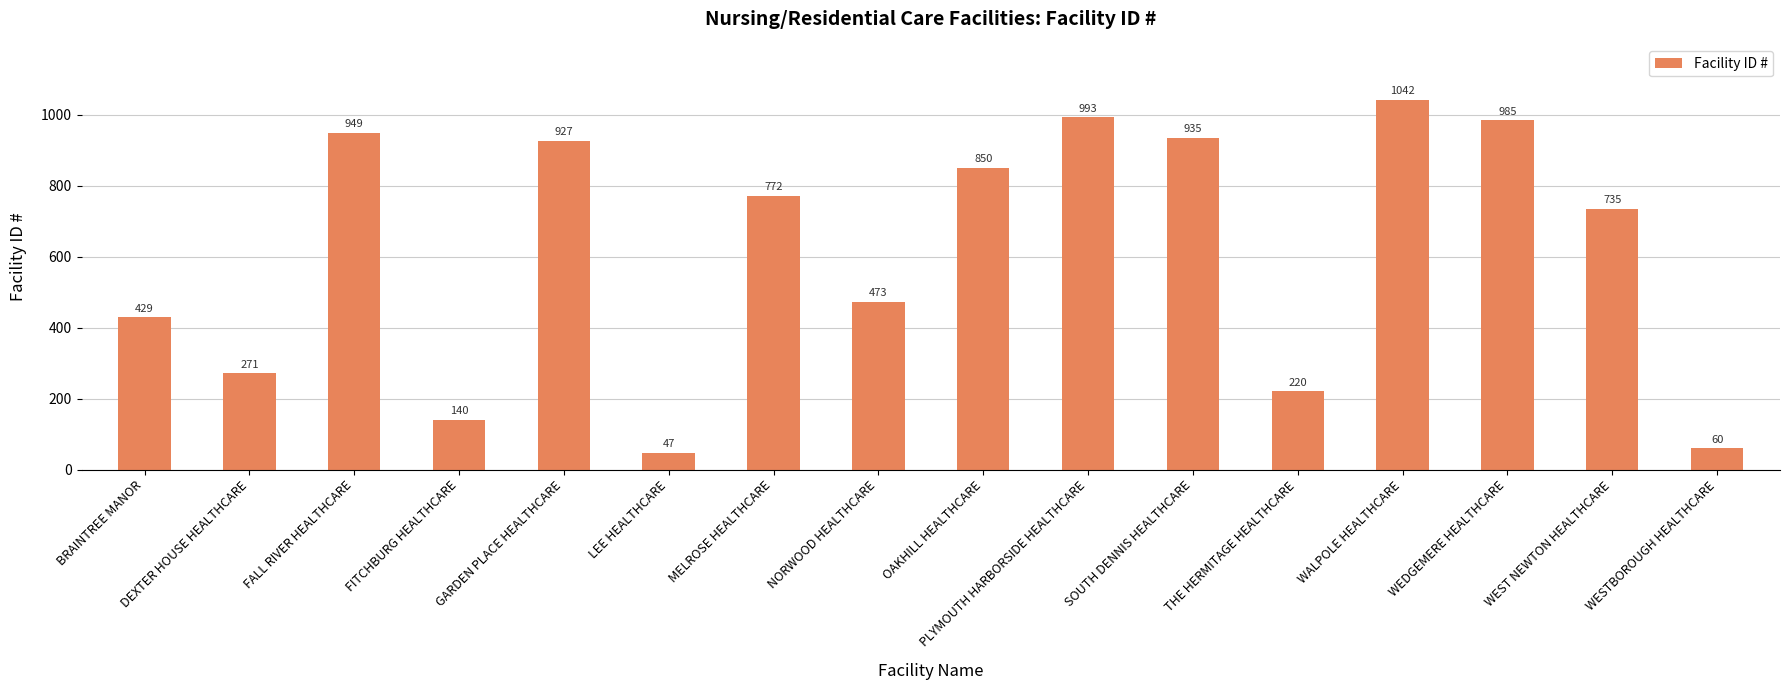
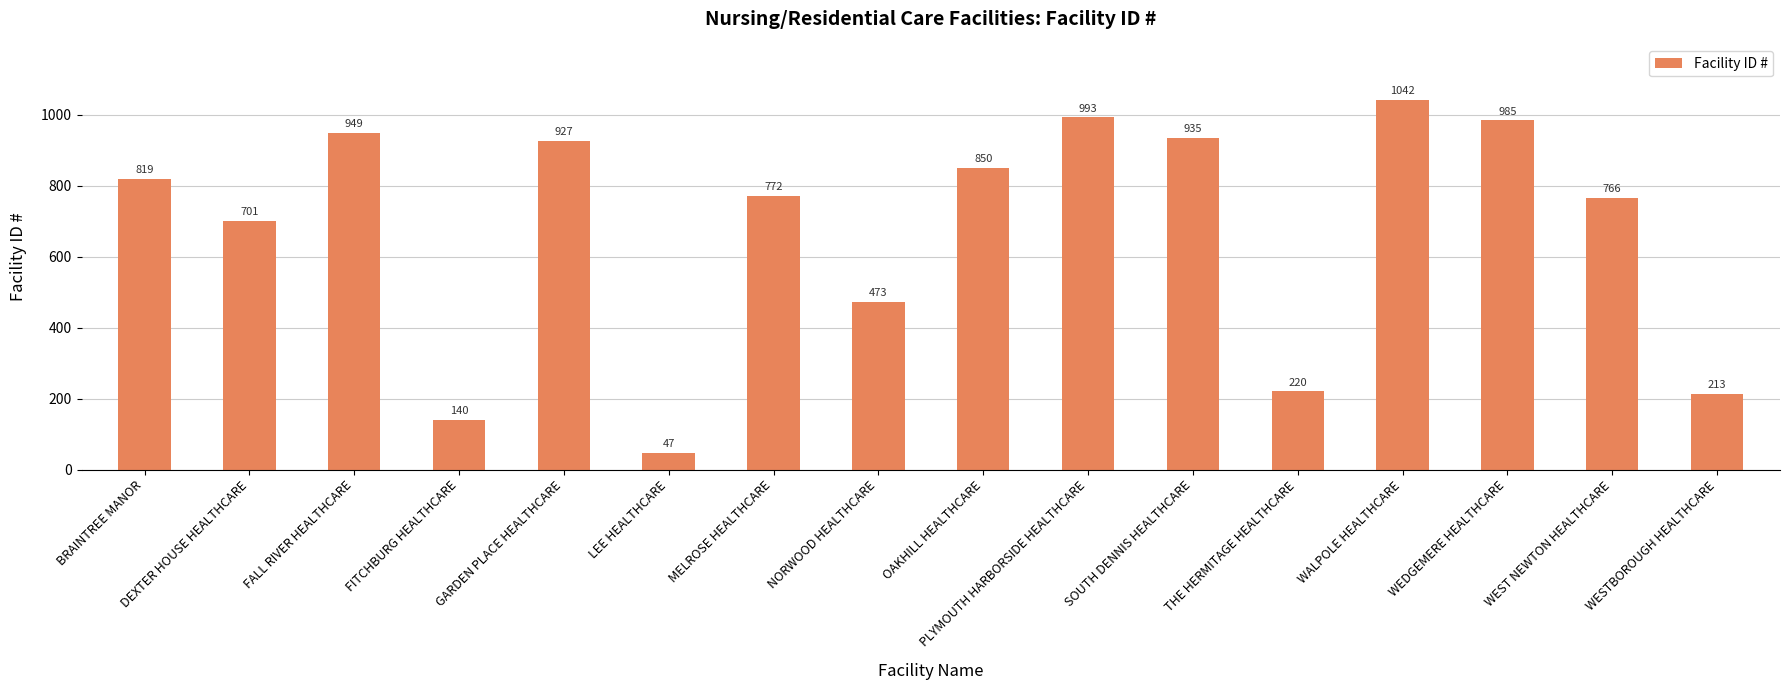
BRAINTREE MANOR: 429 -> 819
DEXTER HOUSE HEALTHCARE: 271 -> 701
WEST NEWTON HEALTHCARE: 735 -> 766
WESTBOROUGH HEALTHCARE: 60 -> 213
